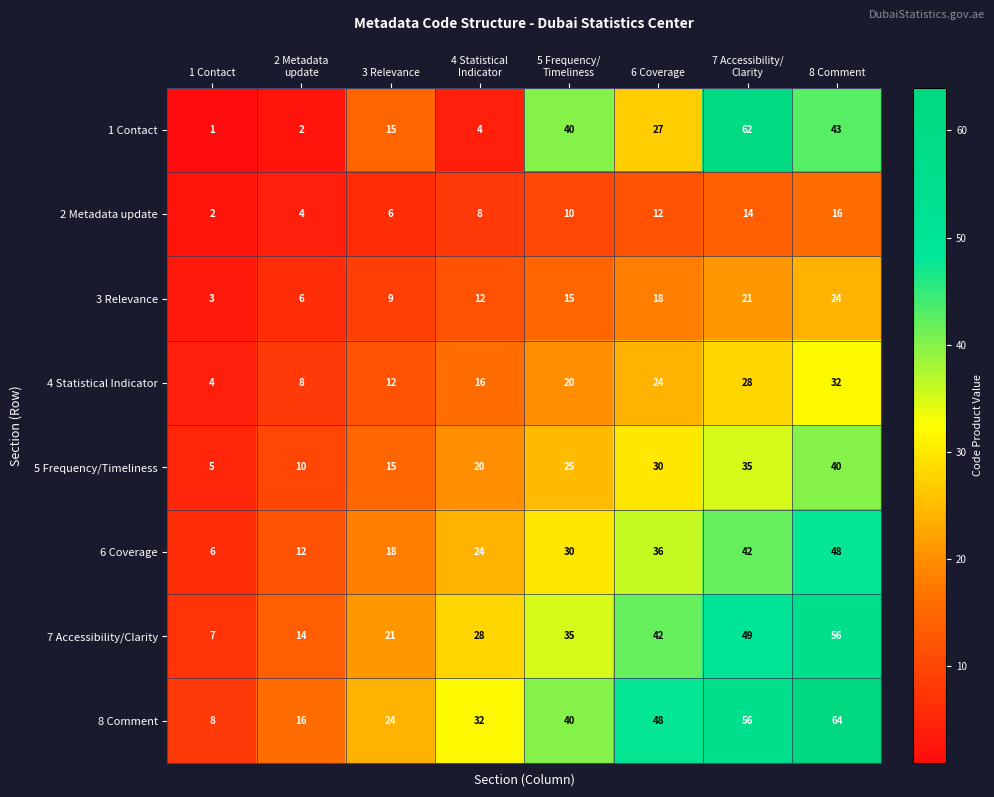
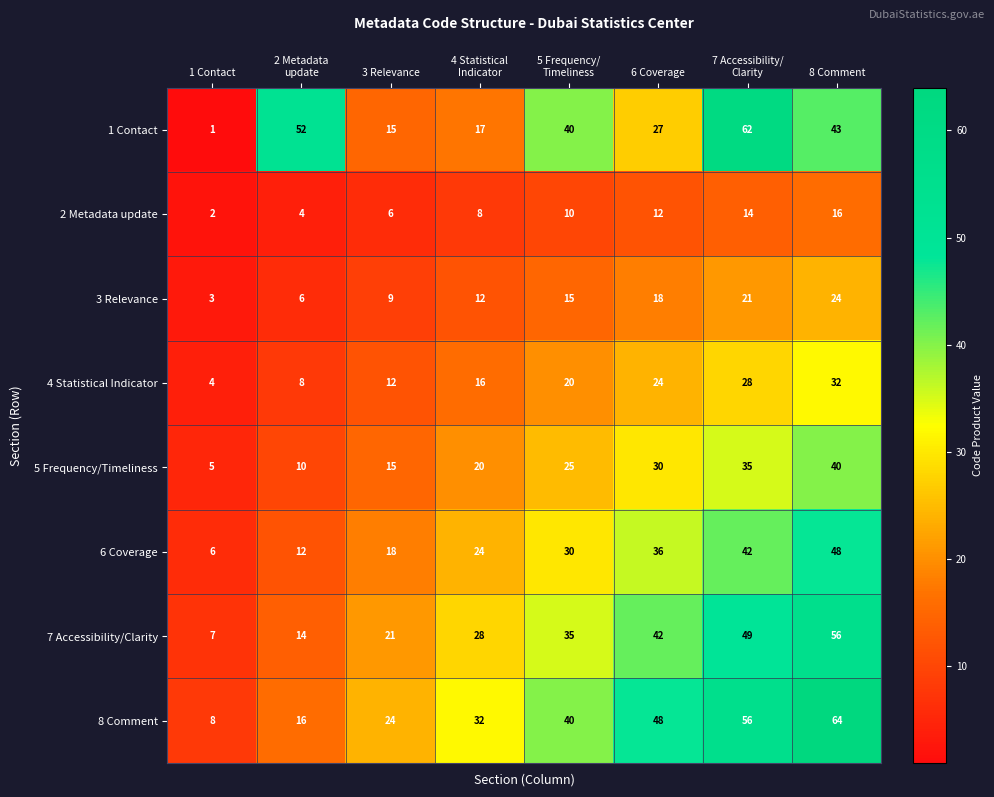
1 Contact, 2 Metadata update: 2 -> 52
1 Contact, 4 Statistical Indicator: 4 -> 17
